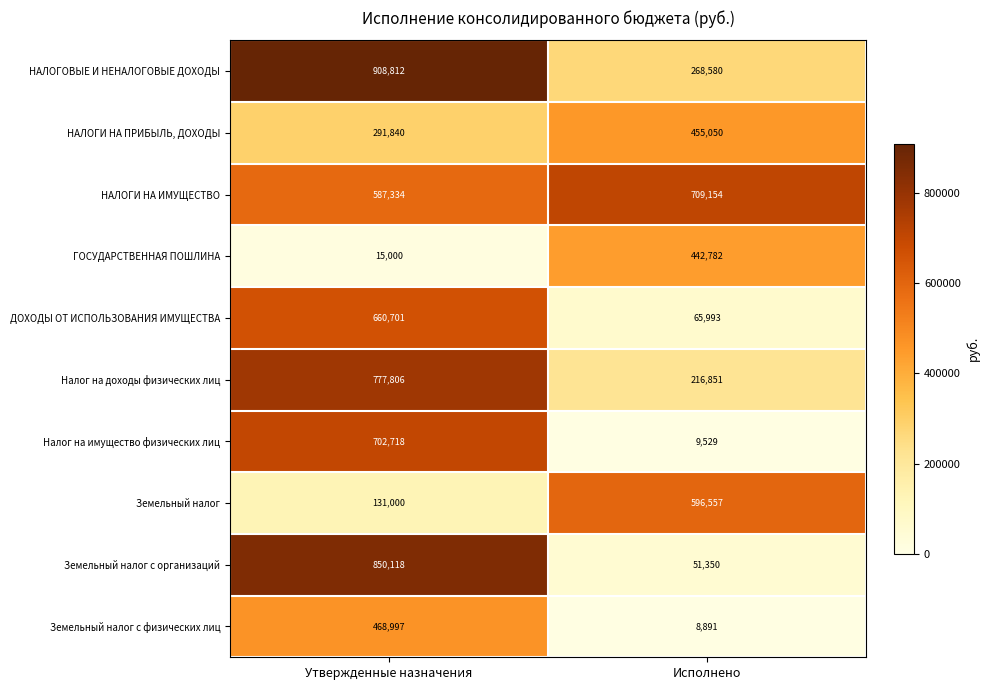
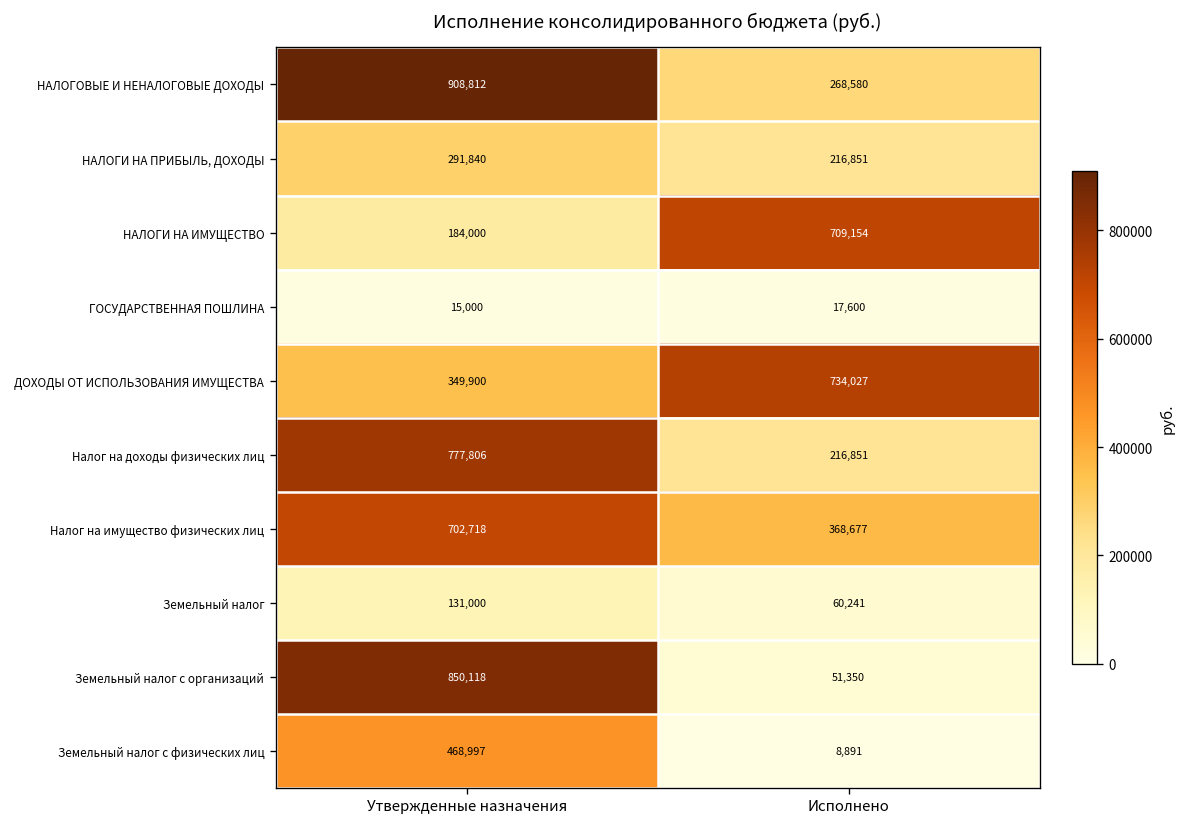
НАЛОГИ НА ПРИБЫЛЬ, ДОХОДЫ, Исполнено: 455,050 -> 216,851
НАЛОГИ НА ИМУЩЕСТВО, Утвержденные назначения: 587,334 -> 184,000
ГОСУДАРСТВЕННАЯ ПОШЛИНА, Исполнено: 442,782 -> 17,600
ДОХОДЫ ОТ ИСПОЛЬЗОВАНИЯ ИМУЩЕСТВА, Утвержденные назначения: 660,701 -> 349,900
ДОХОДЫ ОТ ИСПОЛЬЗОВАНИЯ ИМУЩЕСТВА, Исполнено: 65,993 -> 734,027
Налог на имущество физических лиц, Исполнено: 9,529 -> 368,677
Земельный налог, Исполнено: 596,557 -> 60,241
